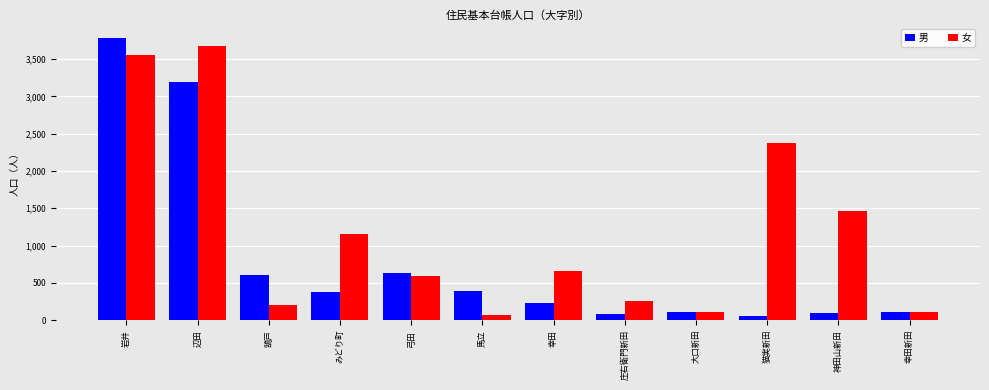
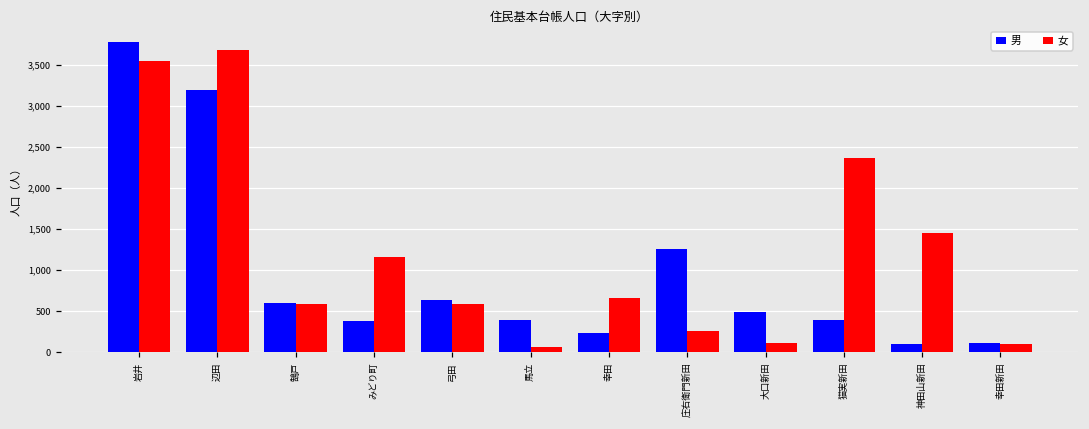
女, 鵠戸: 200 -> 600
男, 庄右衛門新田: 100 -> 1,300
男, 大口新田: 100 -> 500
男, 猫実新田: 100 -> 400
